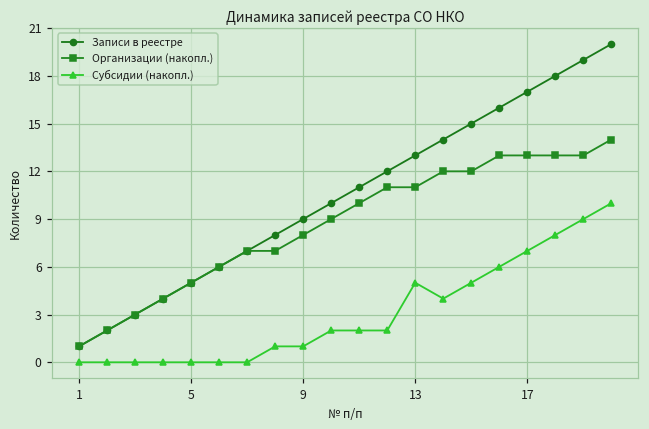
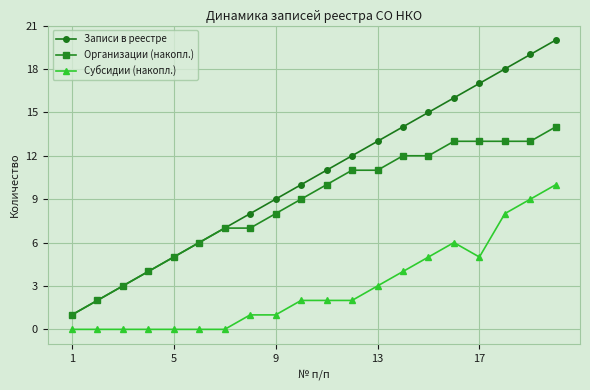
Субсидии (накопл.), 13: 5 -> 3
Субсидии (накопл.), 17: 7 -> 5
